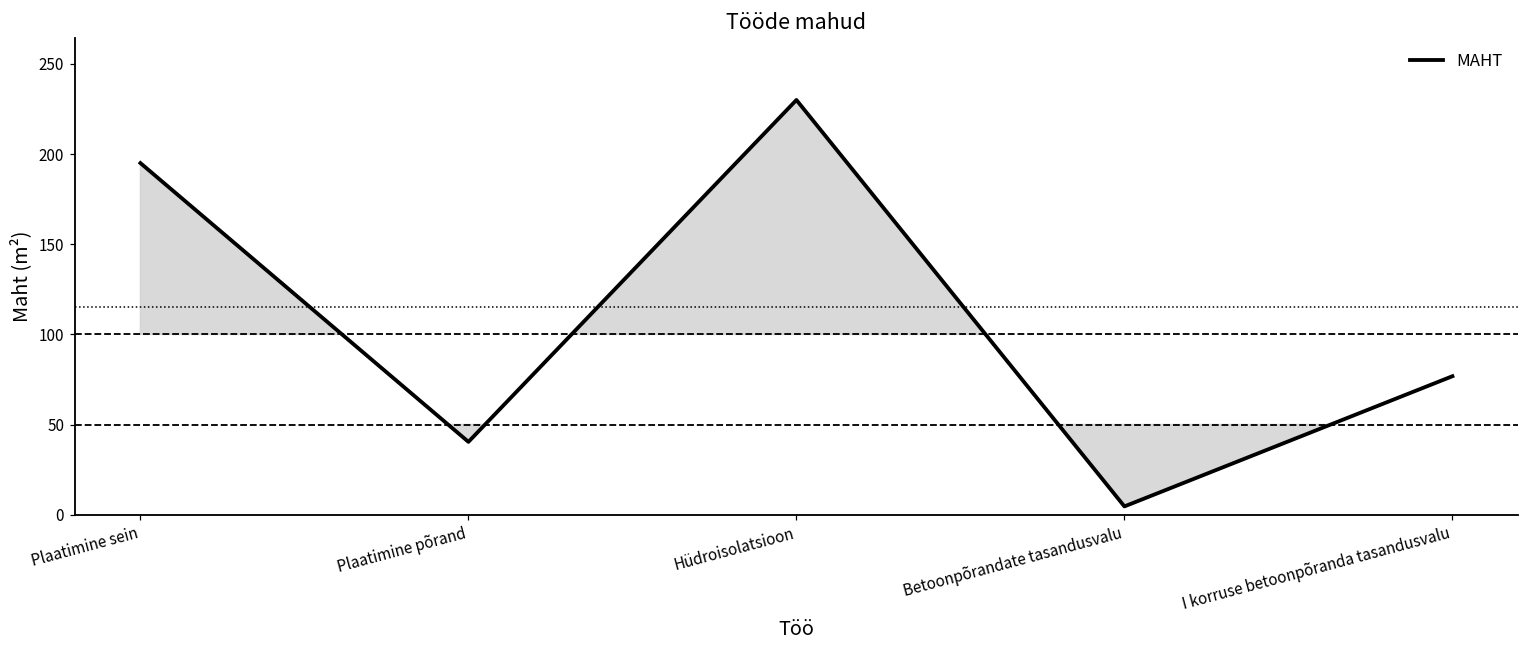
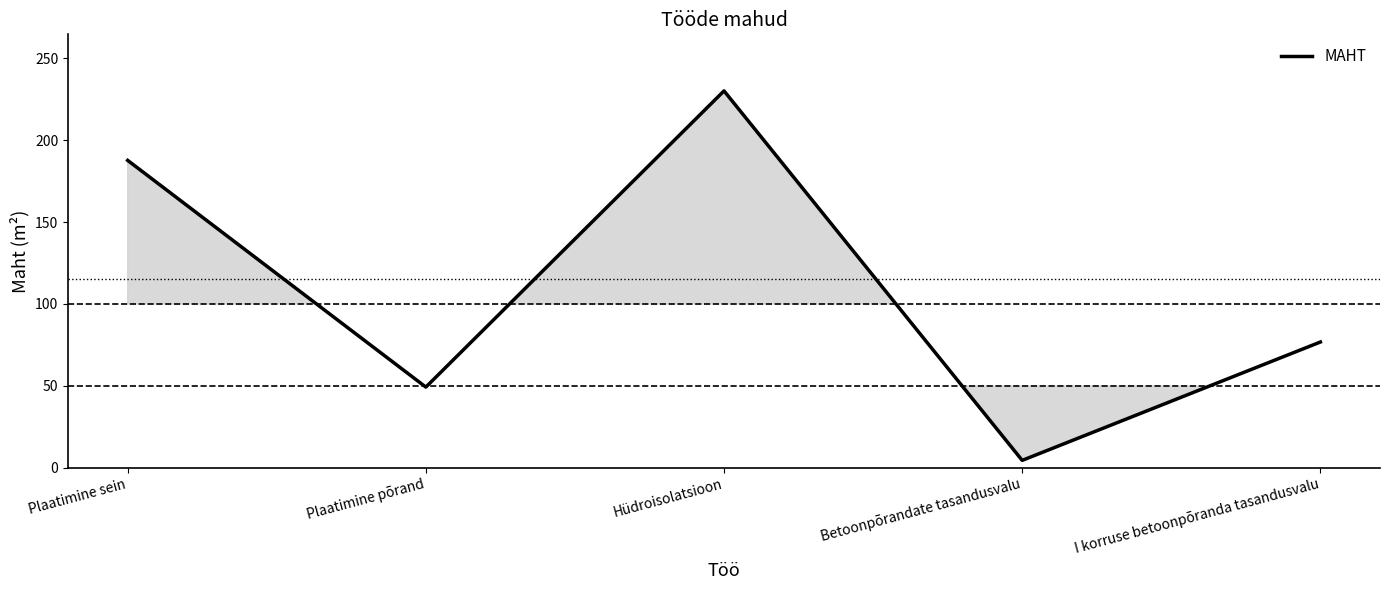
Plaatimine sein: 195 -> 188
Plaatimine põrand: 40 -> 49
